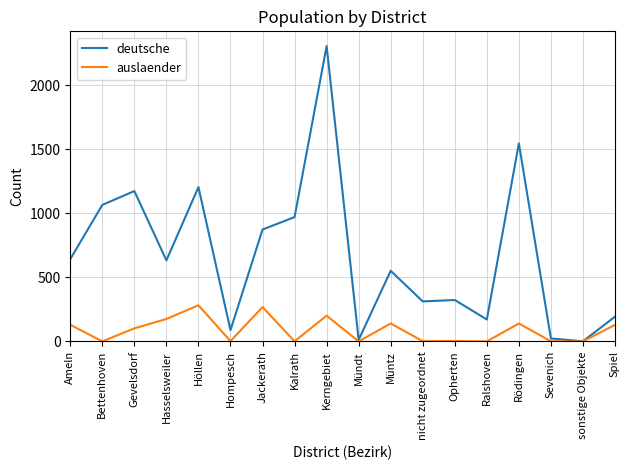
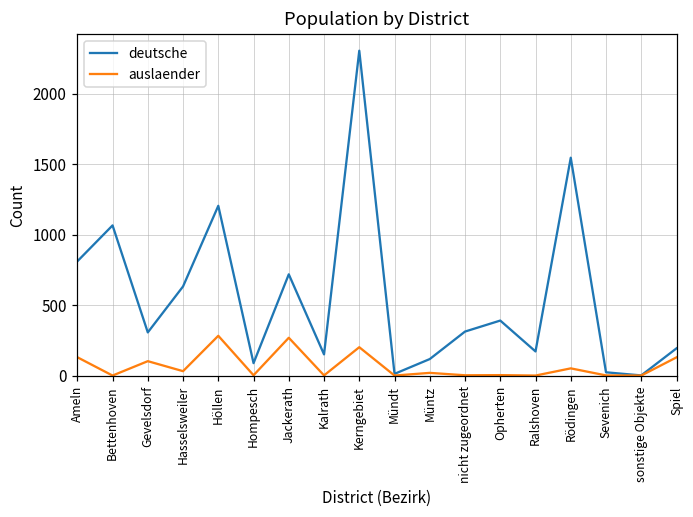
deutsche, Ameln: 640 -> 810
deutsche, Gevelsdorf: 1170 -> 310
auslaender, Hasselsweiler: 180 -> 30
deutsche, Jackerath: 870 -> 720
deutsche, Kalrath: 970 -> 150
deutsche, Müntz: 550 -> 120
auslaender, Müntz: 140 -> 20
deutsche, Opherten: 320 -> 390
auslaender, Rödingen: 140 -> 50
